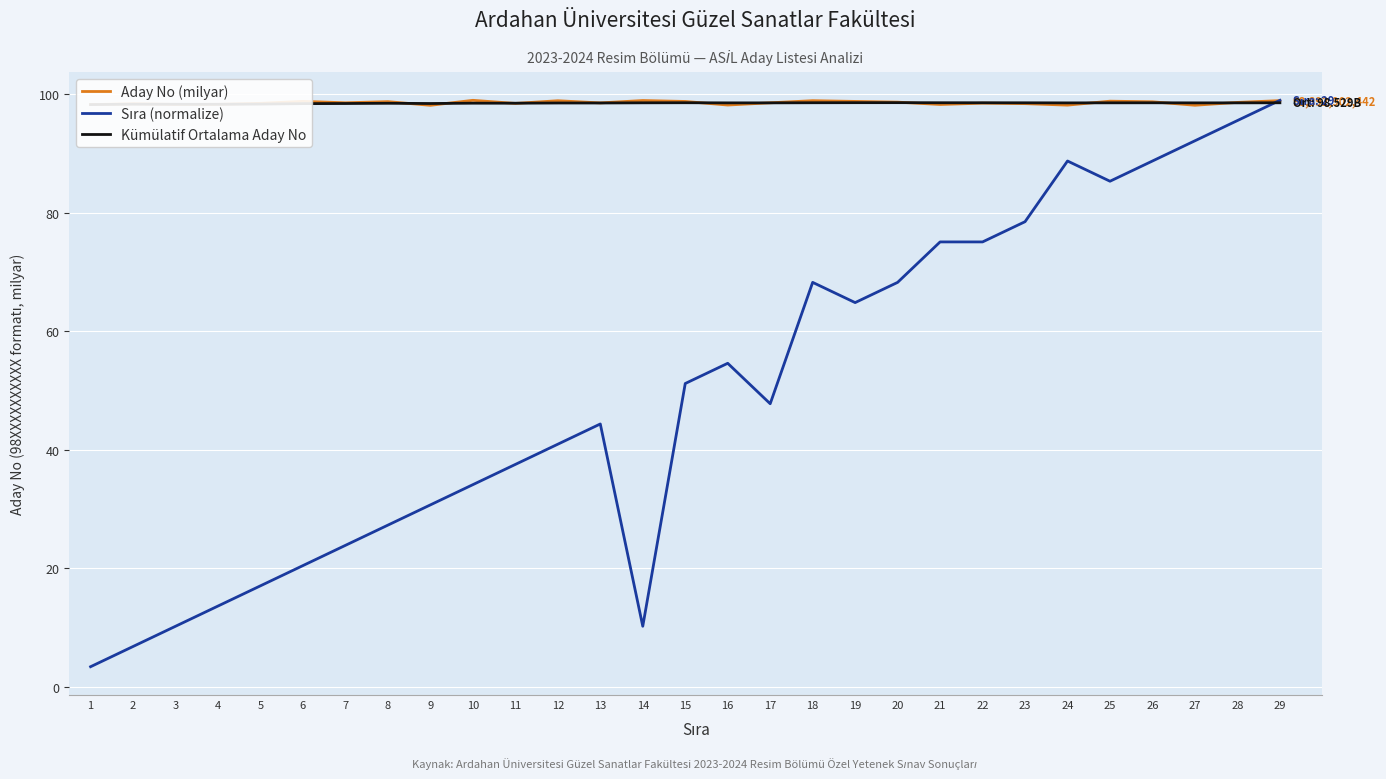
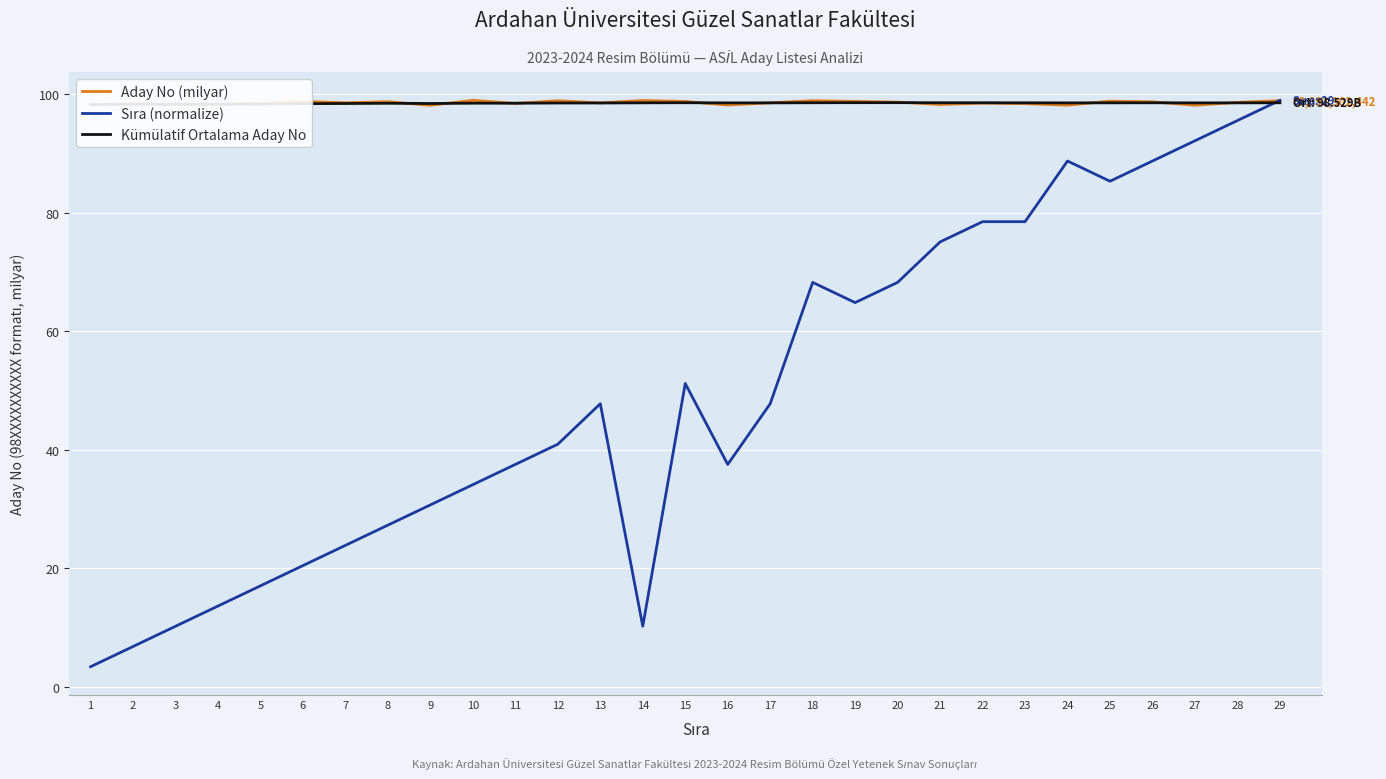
Sıra (normalize), 13: 44 -> 48
Sıra (normalize), 16: 55 -> 38
Sıra (normalize), 22: 75 -> 78
